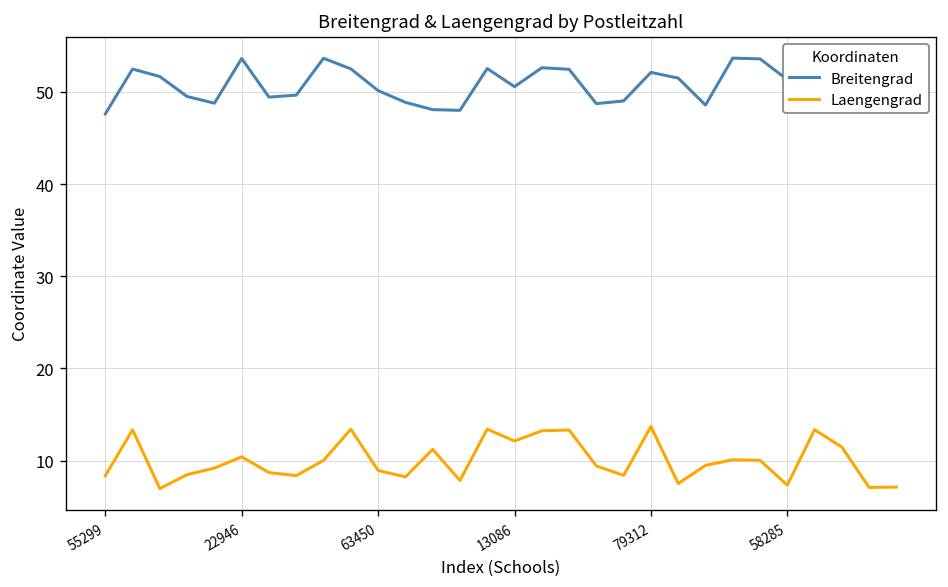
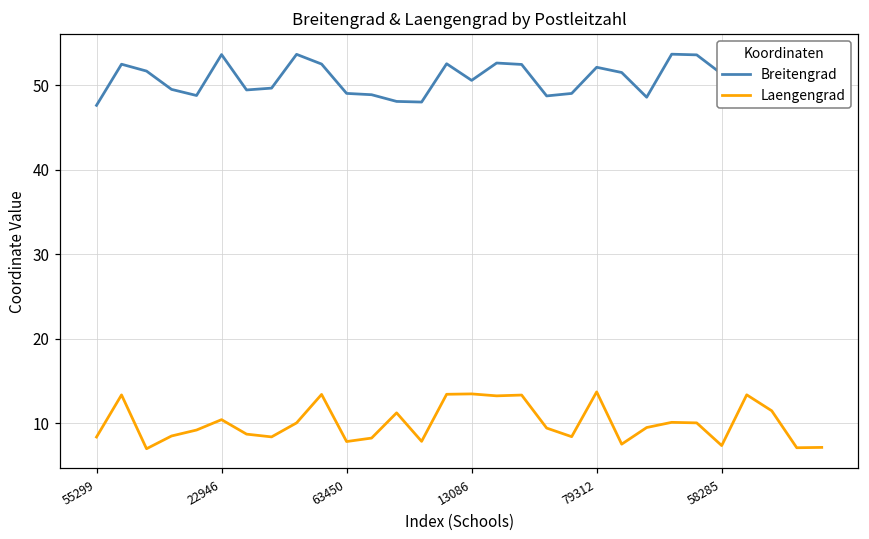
Breitengrad, 63450: 50 -> 49
Laengengrad, 63450: 9 -> 8
Laengengrad, 13086: 12 -> 13
